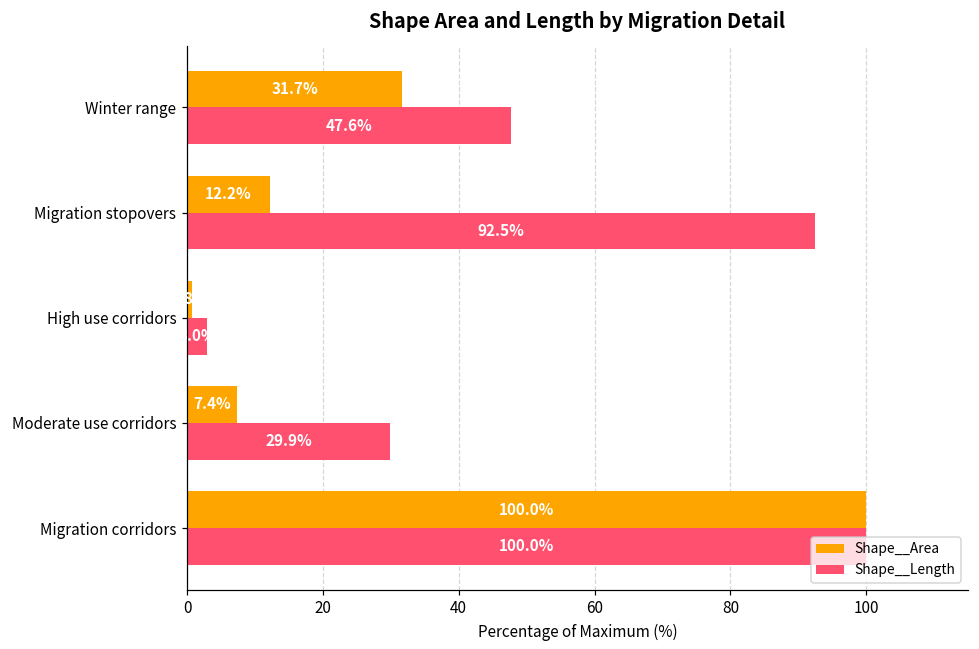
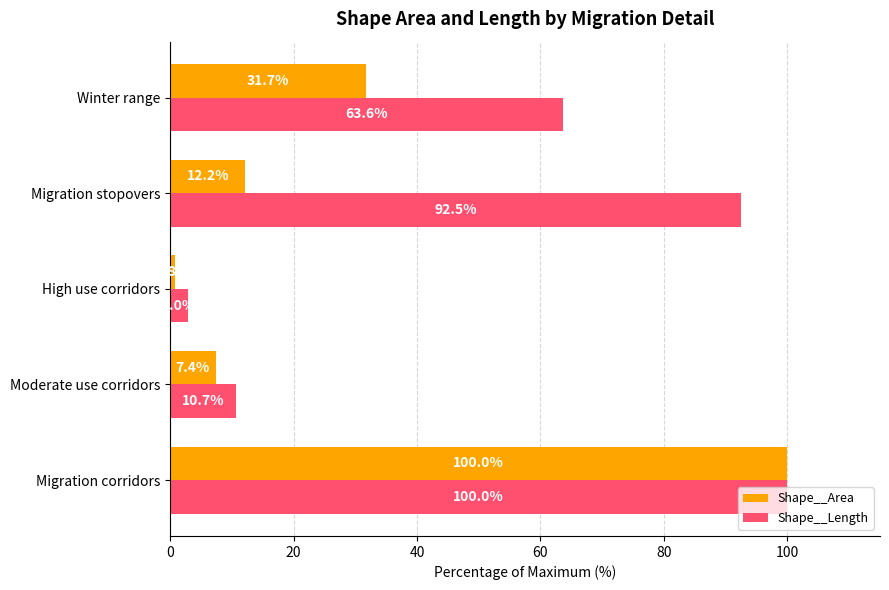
Shape__Length, Winter range: 47.6% -> 63.6%
Shape__Length, Moderate use corridors: 29.9% -> 10.7%
